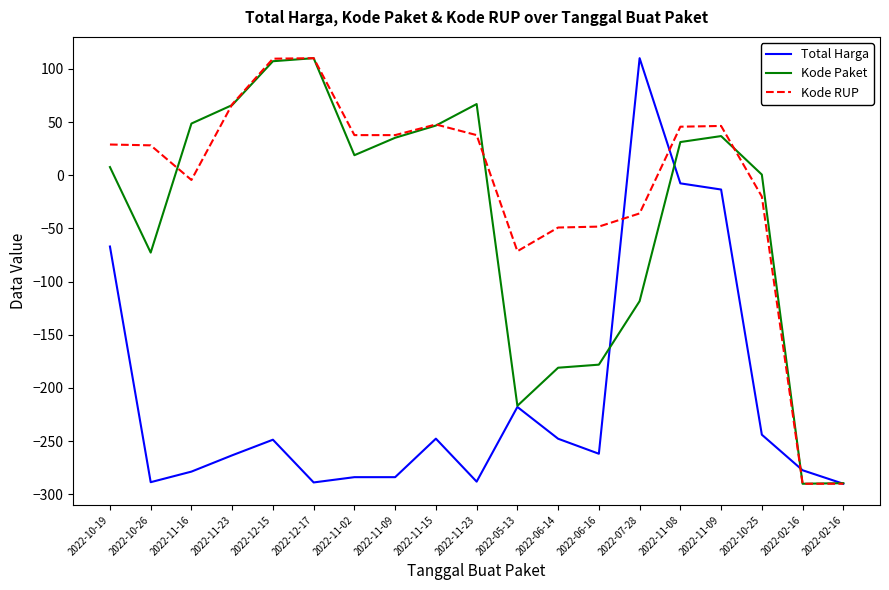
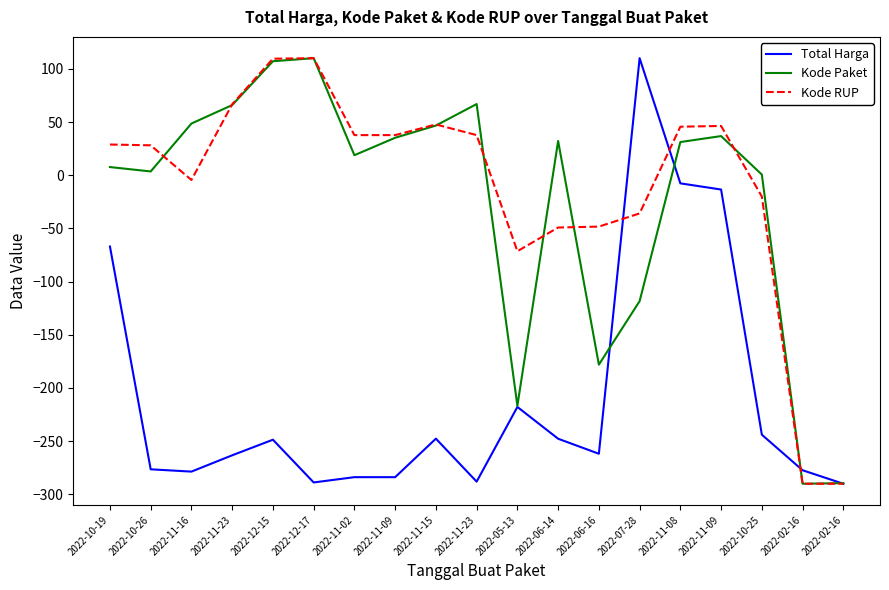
Total Harga, 2022-10-26: -289 -> -276
Kode Paket, 2022-10-26: -73 -> 4
Kode Paket, 2022-06-14: -181 -> 32
